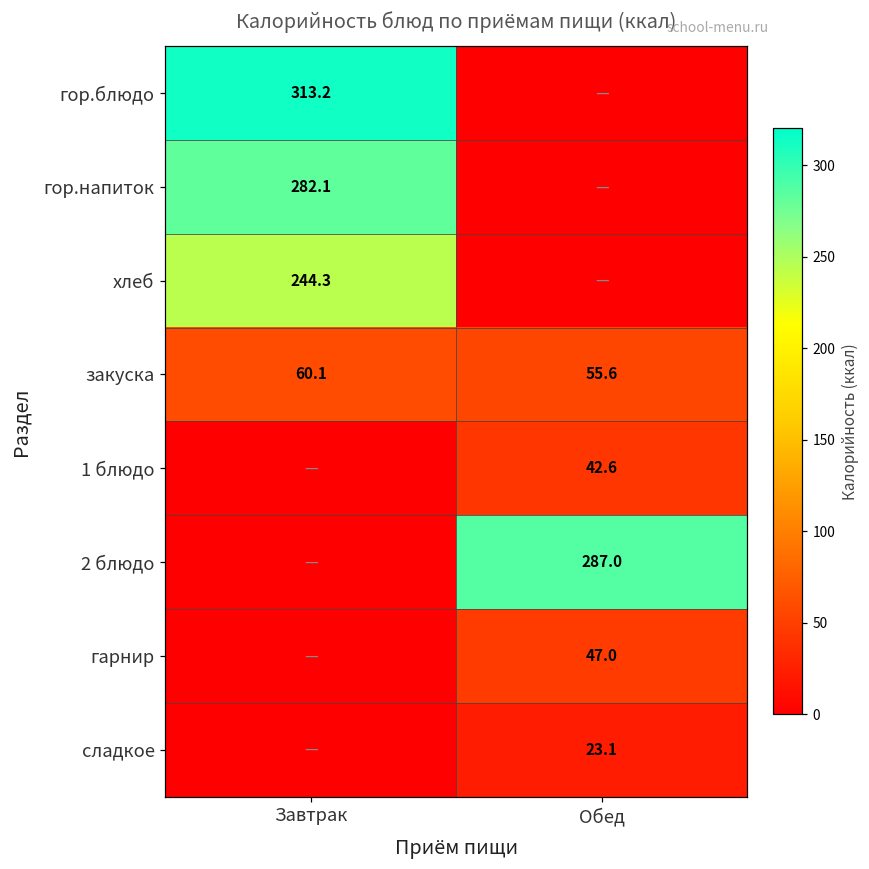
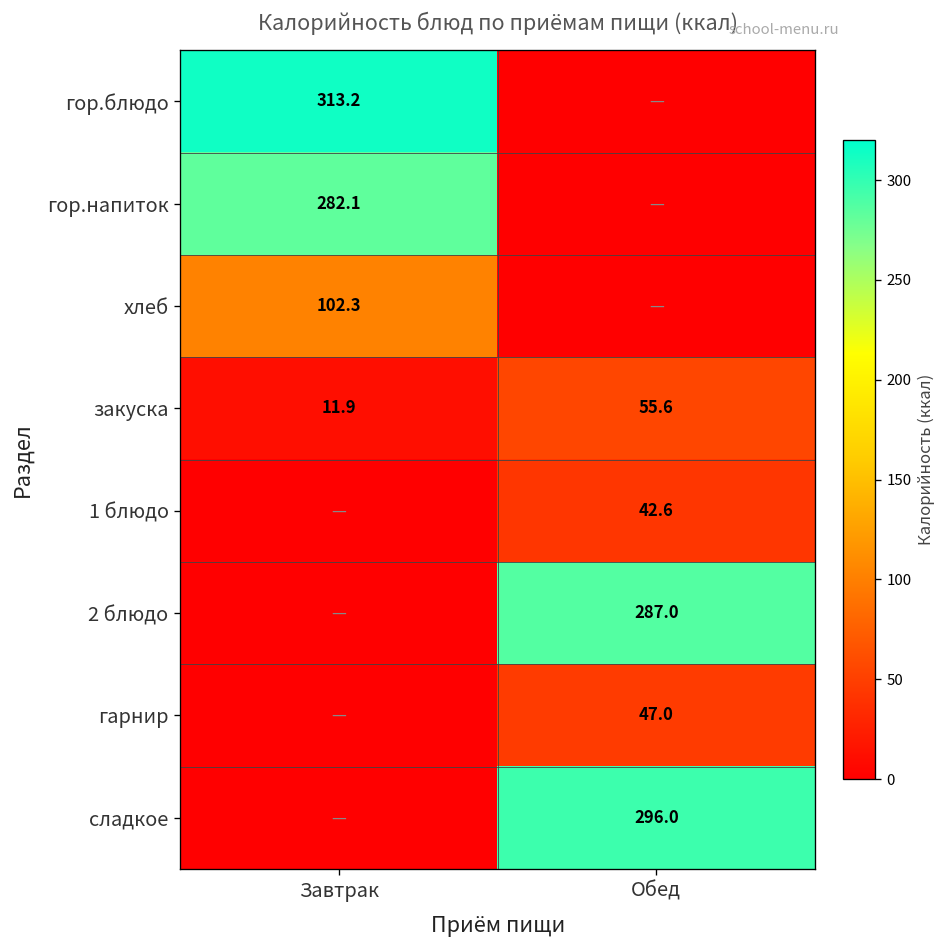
хлеб, Завтрак: 244.3 -> 102.3
закуска, Завтрак: 60.1 -> 11.9
сладкое, Обед: 23.1 -> 296.0
